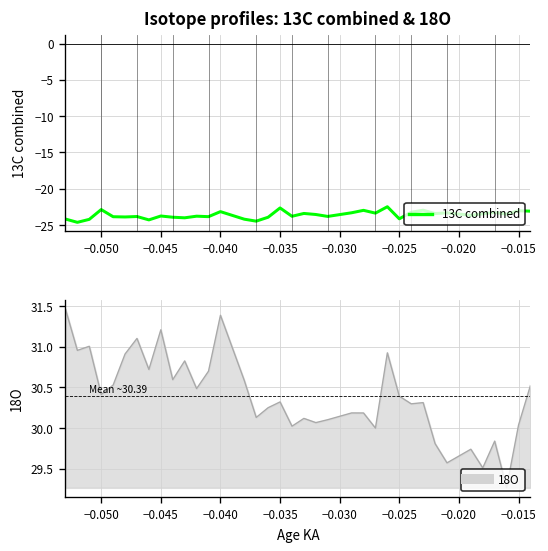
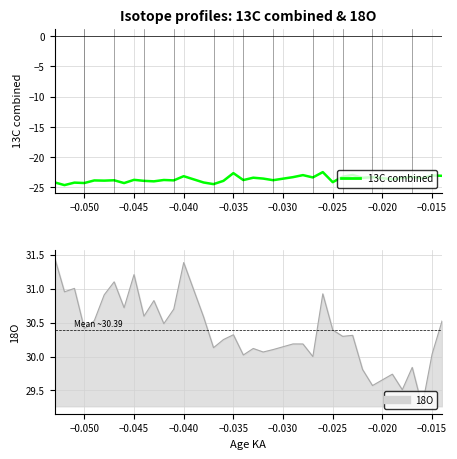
Isotope profiles: 13C combined & 18O, −0.050: -23 -> -24
